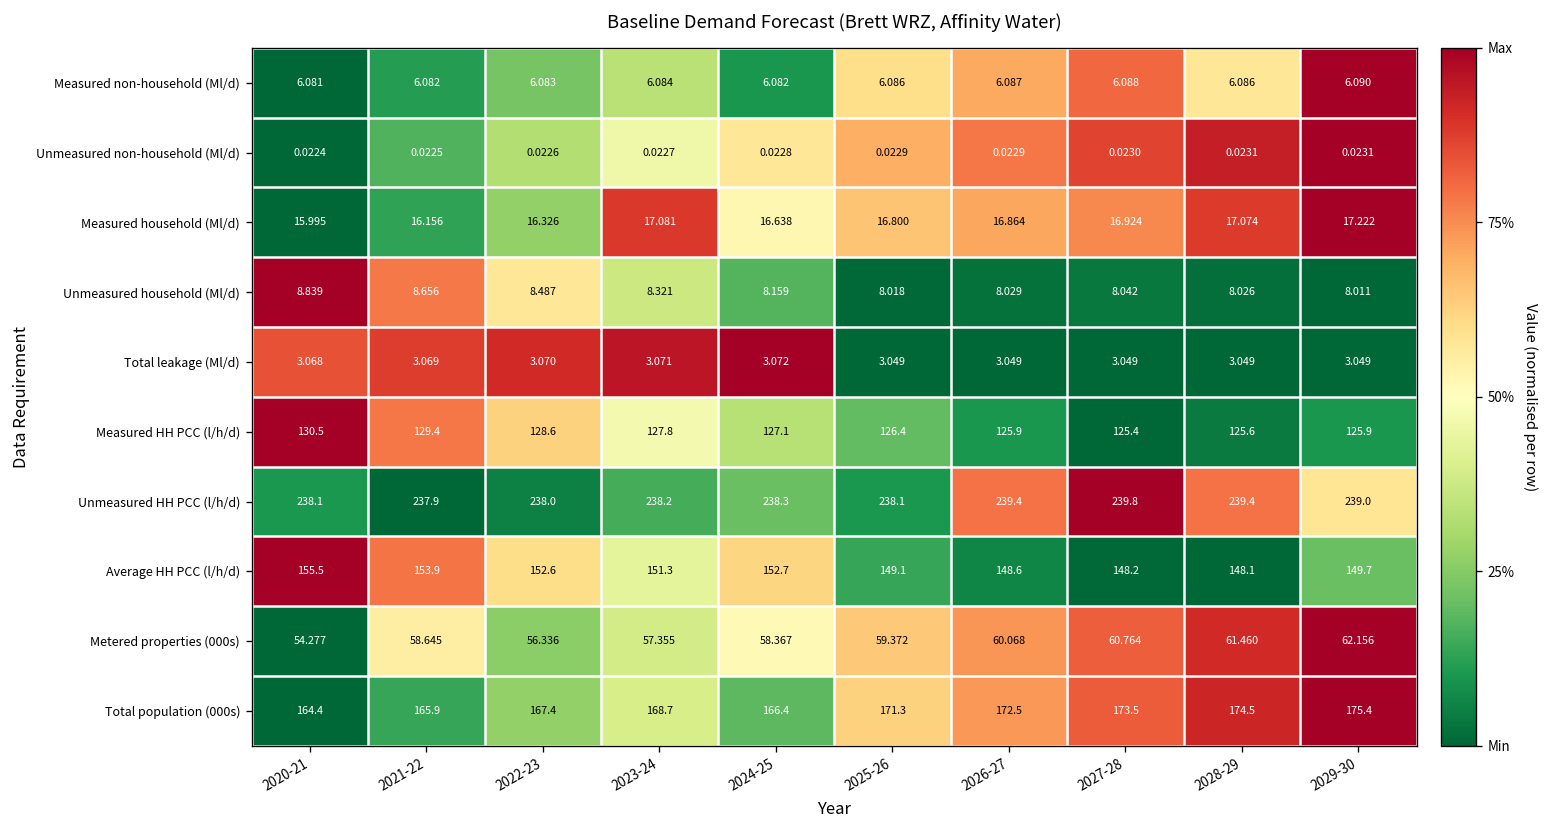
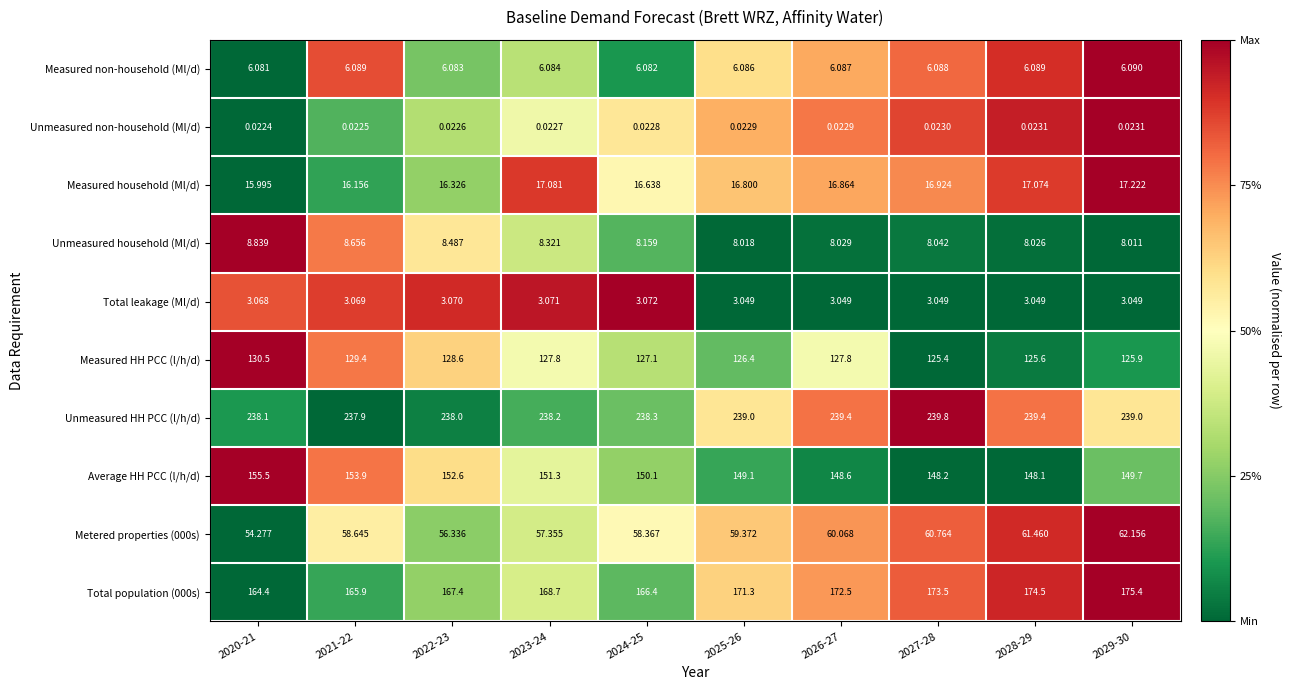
Measured non-household (Ml/d), 2021-22: 6.082 -> 6.089
Measured non-household (Ml/d), 2028-29: 6.086 -> 6.089
Measured HH PCC (l/h/d), 2026-27: 125.9 -> 127.8
Unmeasured HH PCC (l/h/d), 2025-26: 238.1 -> 239.0
Average HH PCC (l/h/d), 2024-25: 152.7 -> 150.1
